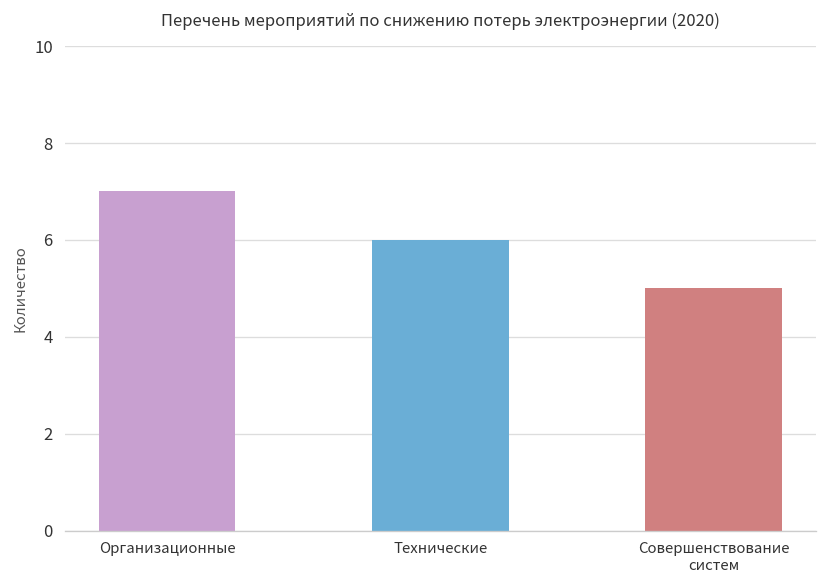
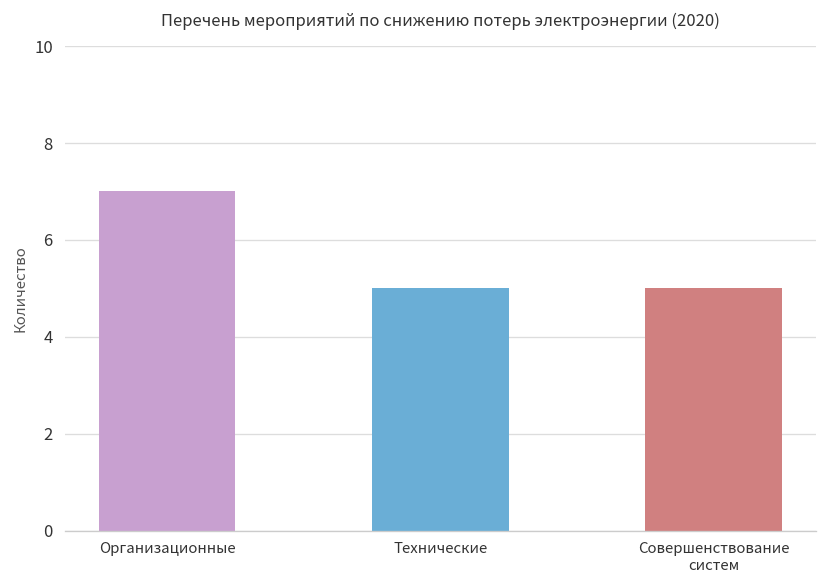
Технические: 6 -> 5
